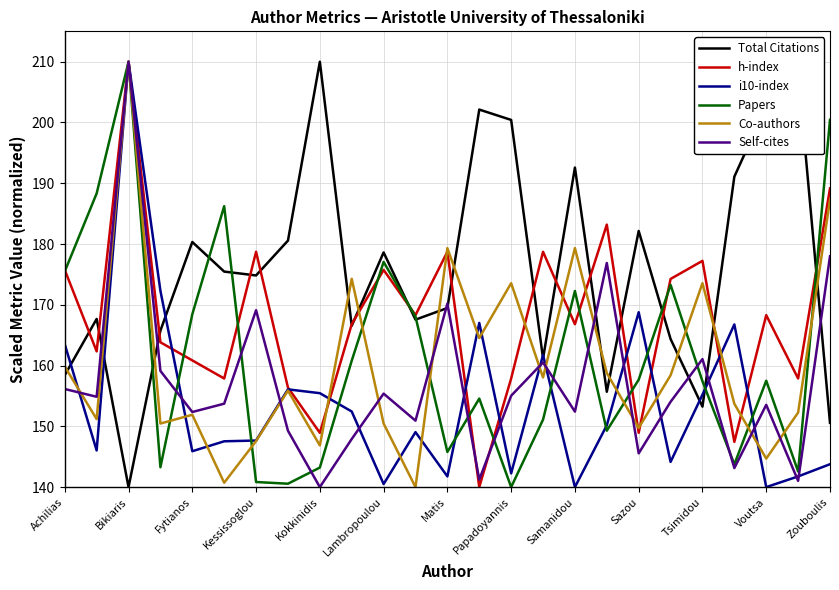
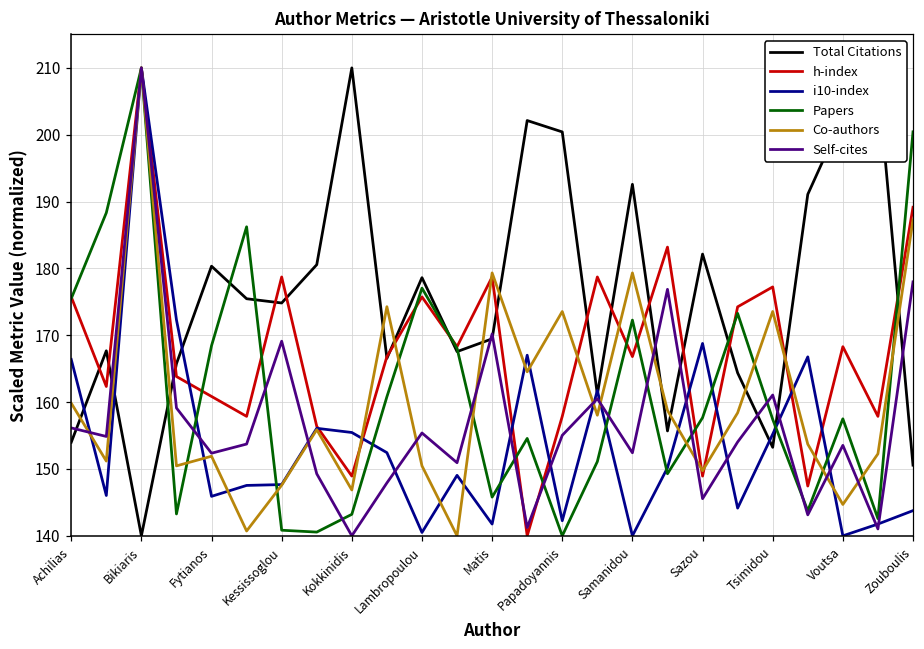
Total Citations, Achilias: 158 -> 154
i10-index, Achilias: 164 -> 166
